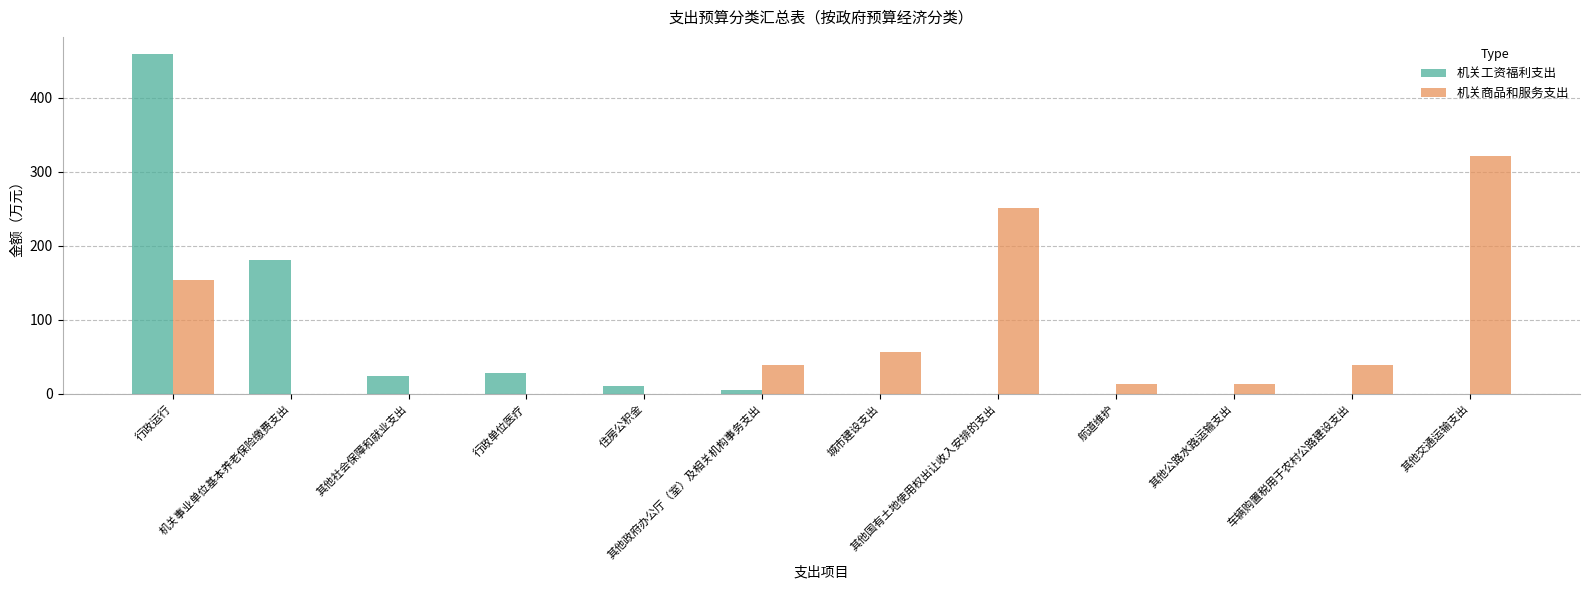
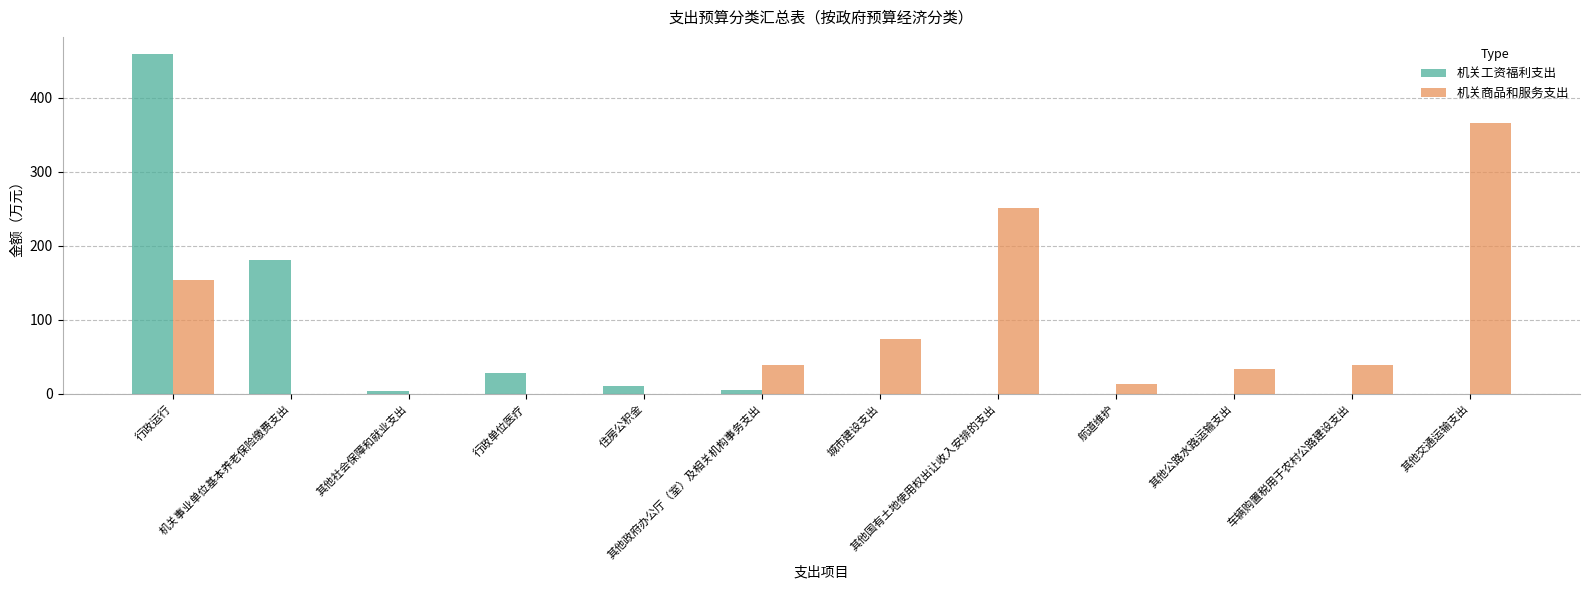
机关工资福利支出, 其他社会保障和就业支出: 20 -> 0
机关商品和服务支出, 城市建设支出: 60 -> 70
机关商品和服务支出, 其他公路水路运输支出: 10 -> 30
机关商品和服务支出, 其他交通运输支出: 320 -> 370
